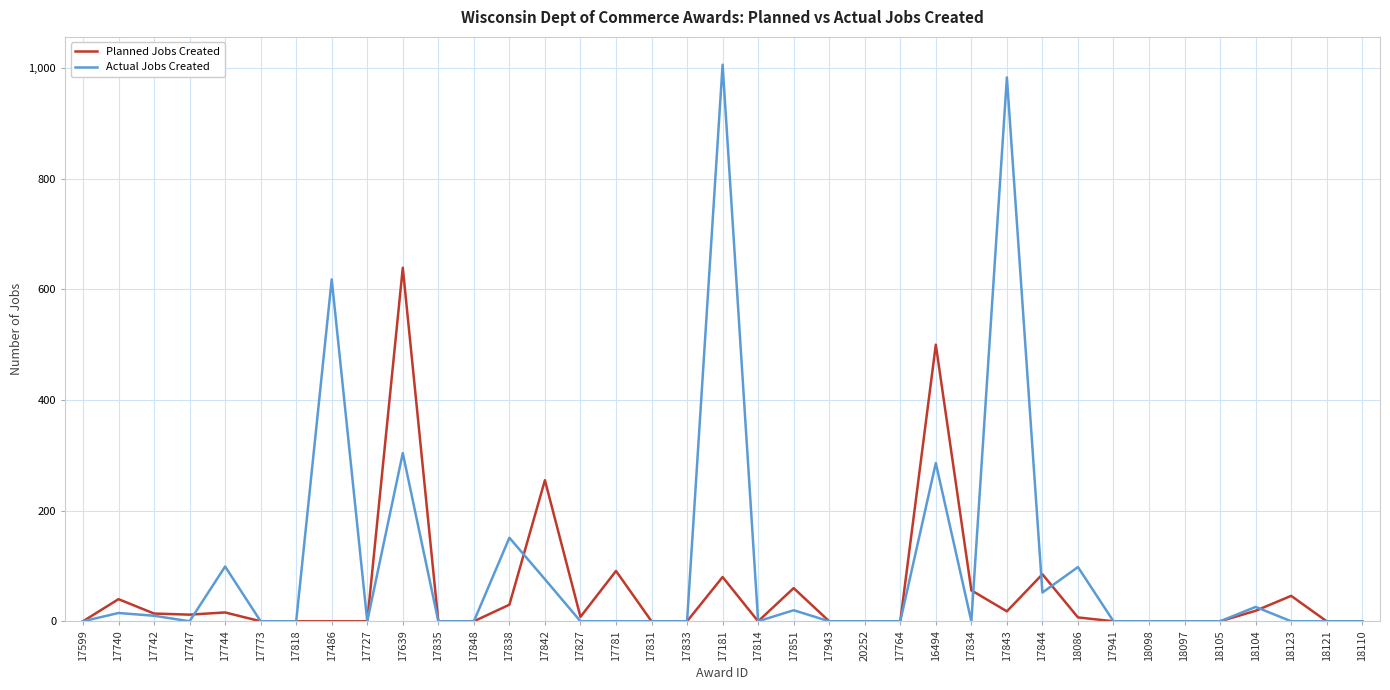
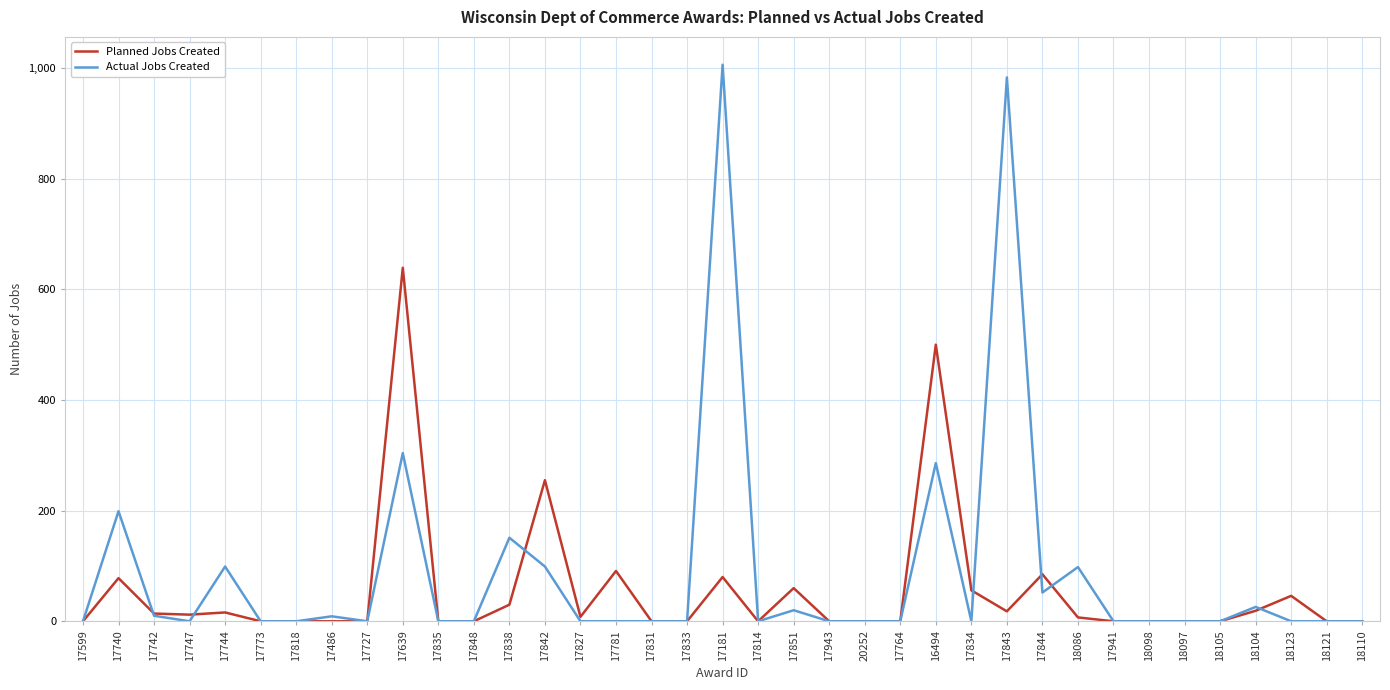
Planned Jobs Created, 17740: 40 -> 80
Actual Jobs Created, 17740: 20 -> 200
Actual Jobs Created, 17486: 620 -> 10
Actual Jobs Created, 17842: 80 -> 100
